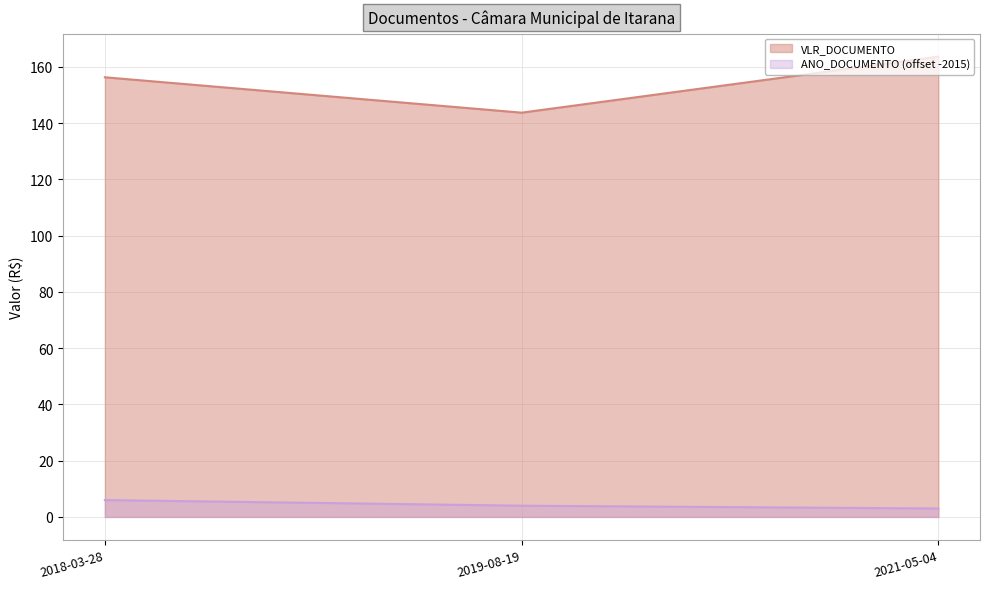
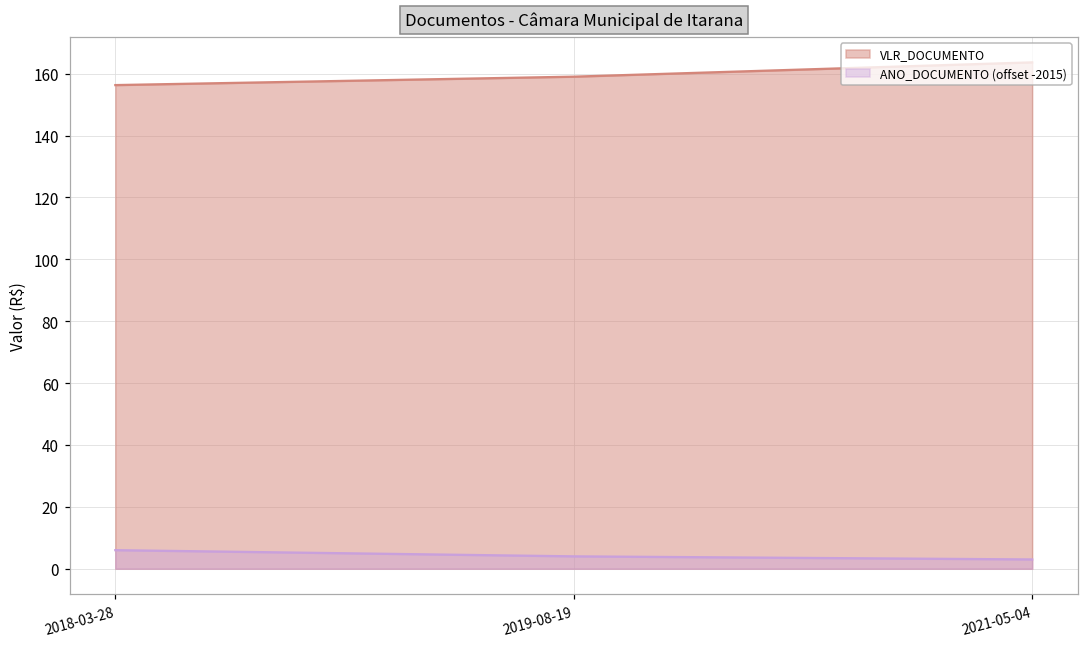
VLR_DOCUMENTO, 2019-08-19: 144 -> 159
